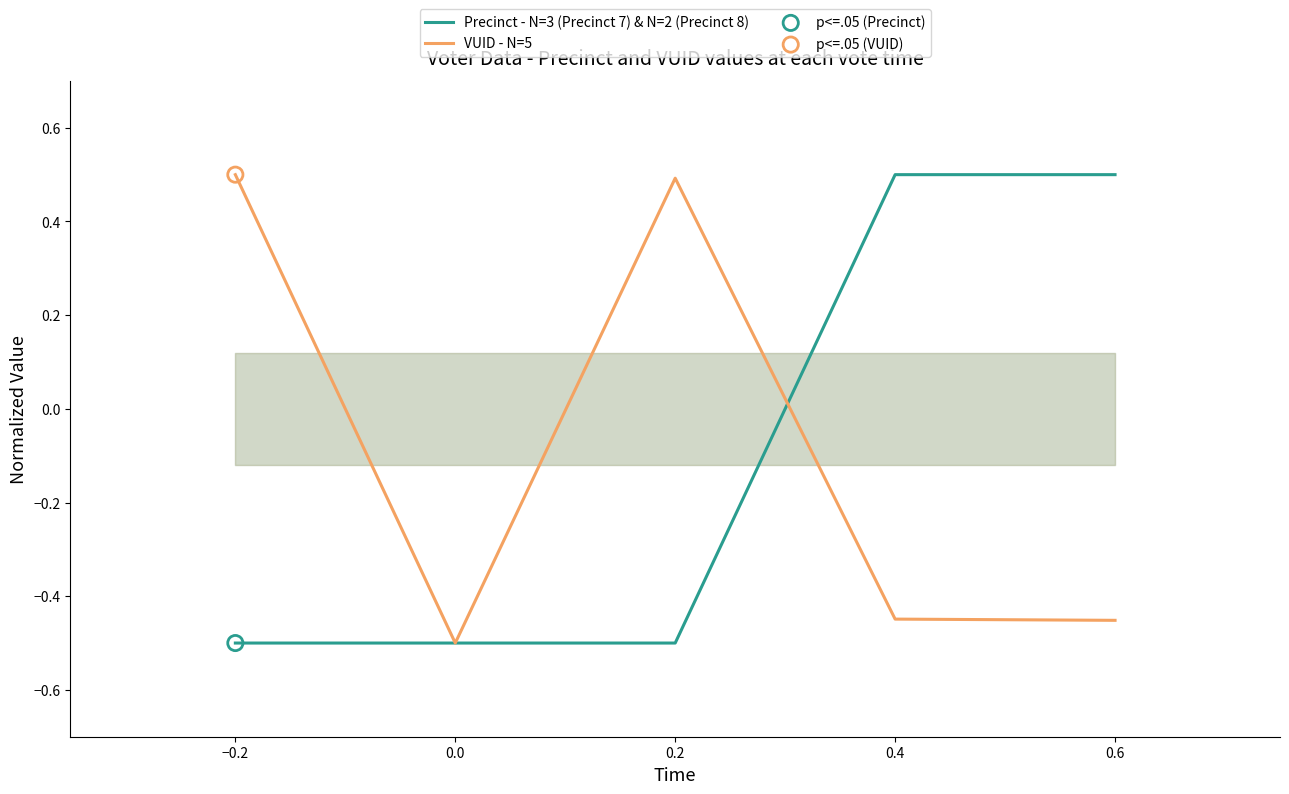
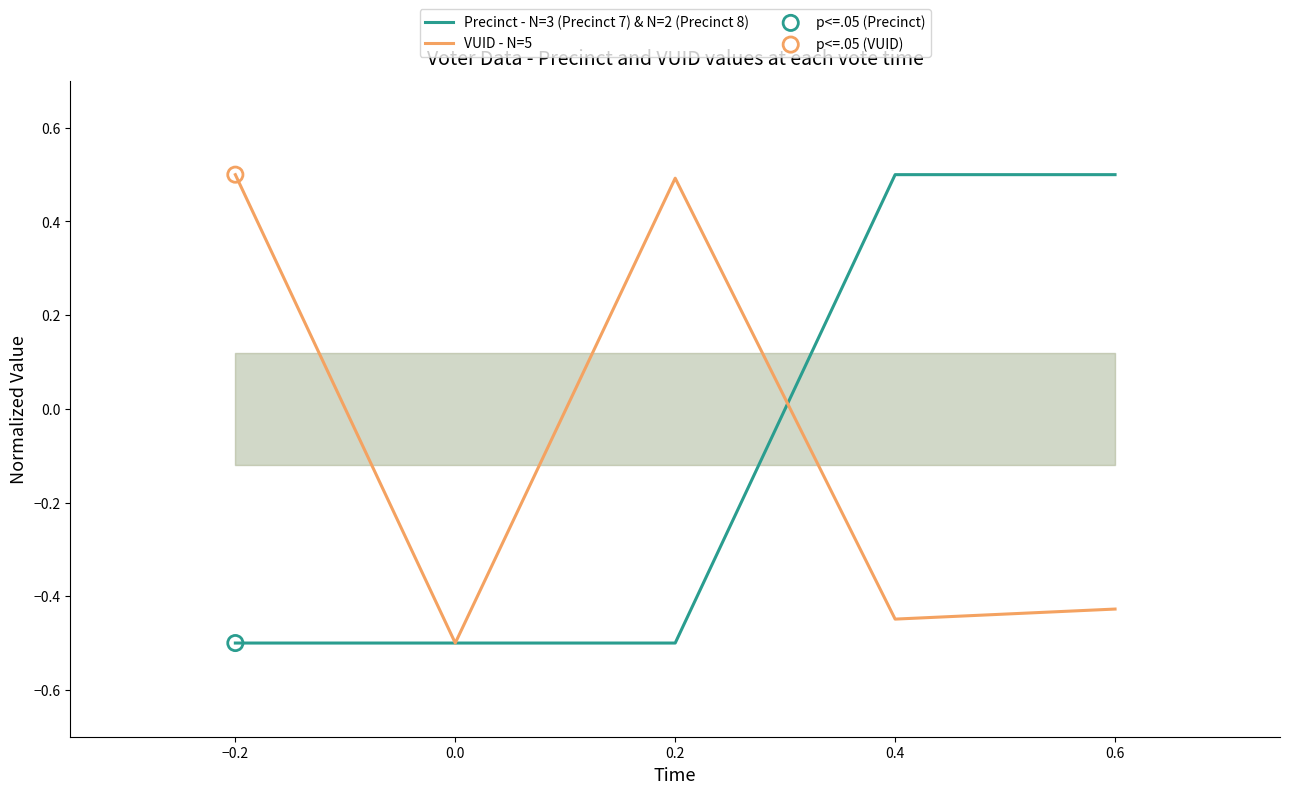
VUID - N=5, 0.6: -0.45 -> -0.43
